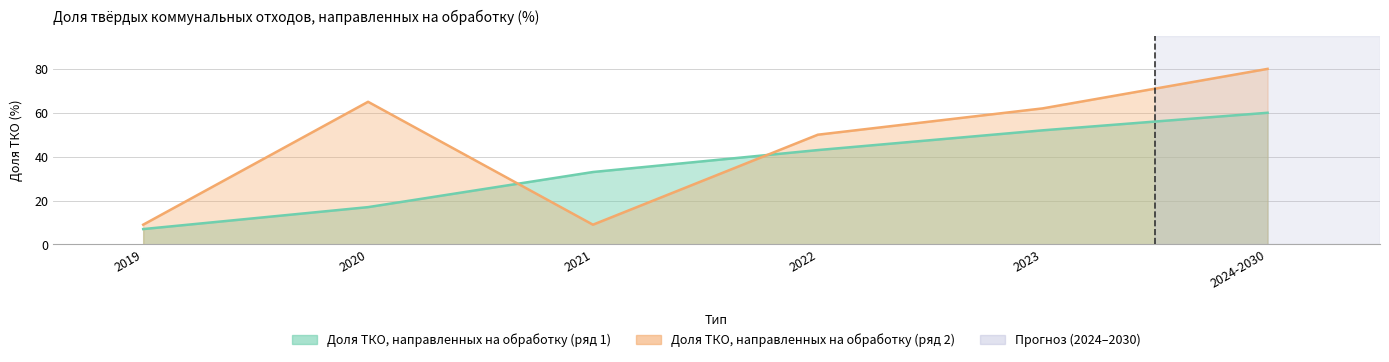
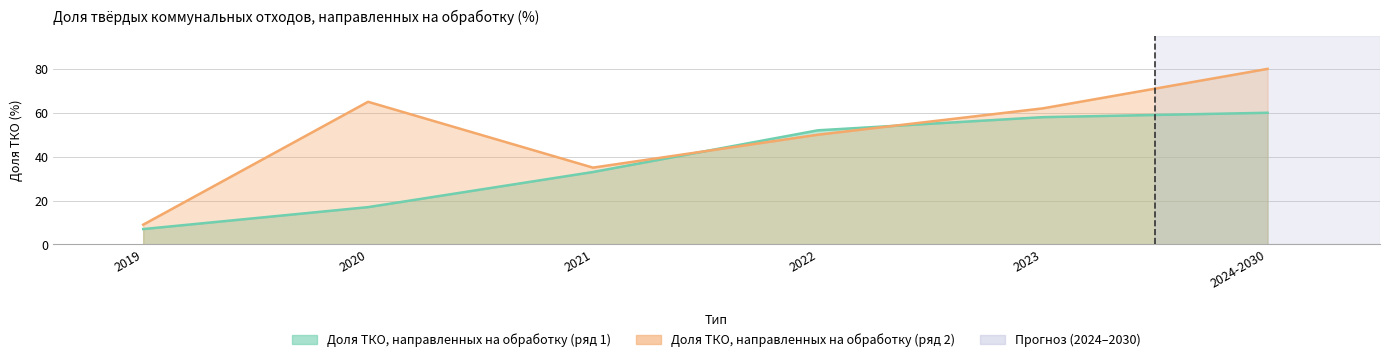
Доля ТКО, направленных на обработку (ряд 2), 2021: 9 -> 35
Доля ТКО, направленных на обработку (ряд 1), 2022: 43 -> 52
Доля ТКО, направленных на обработку (ряд 1), 2023: 52 -> 58
